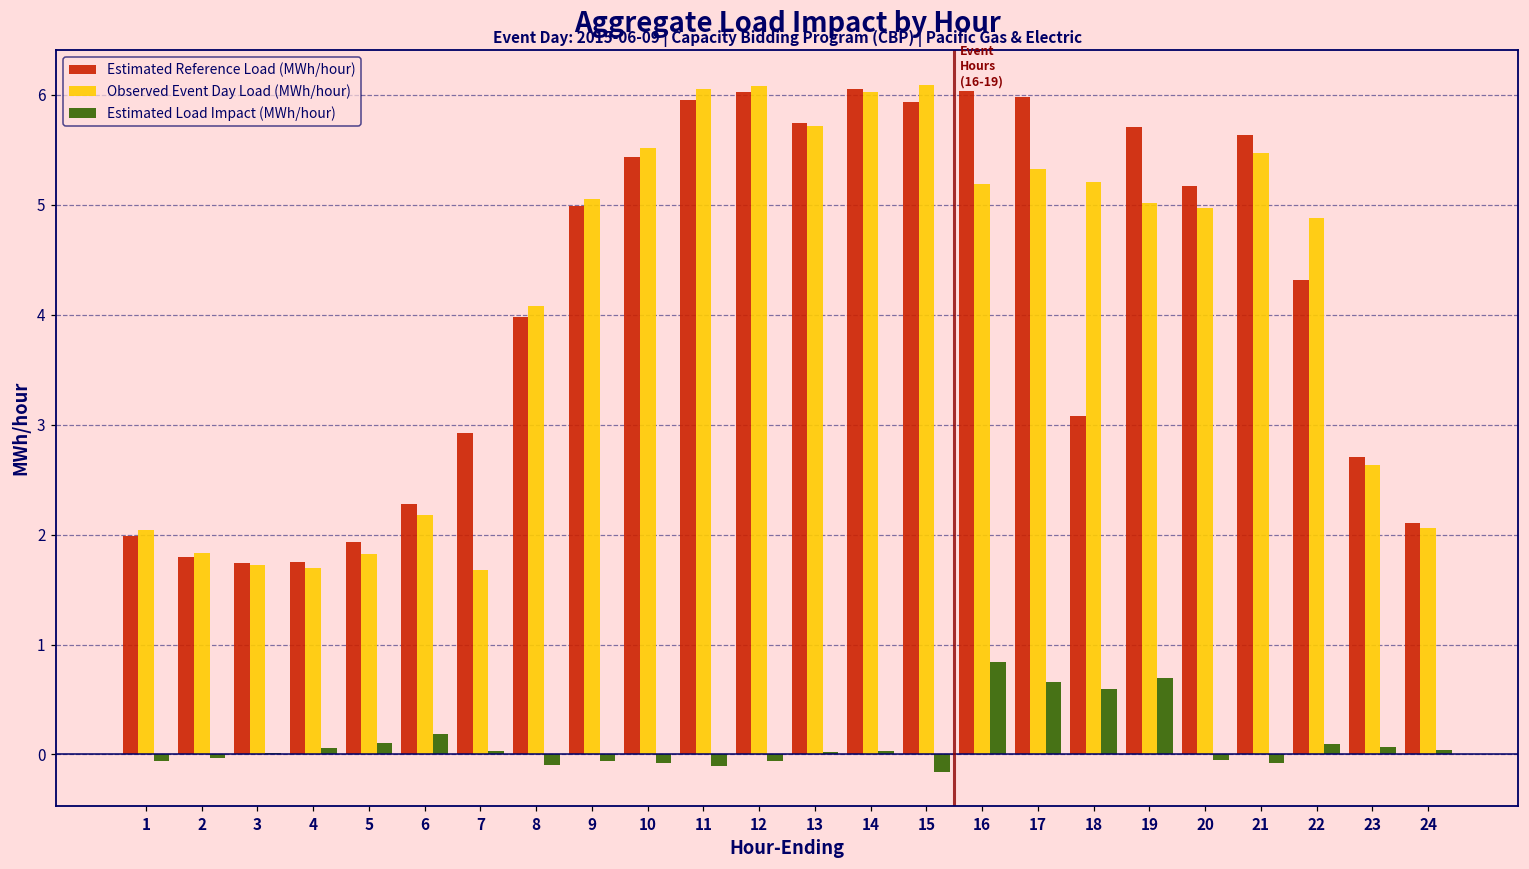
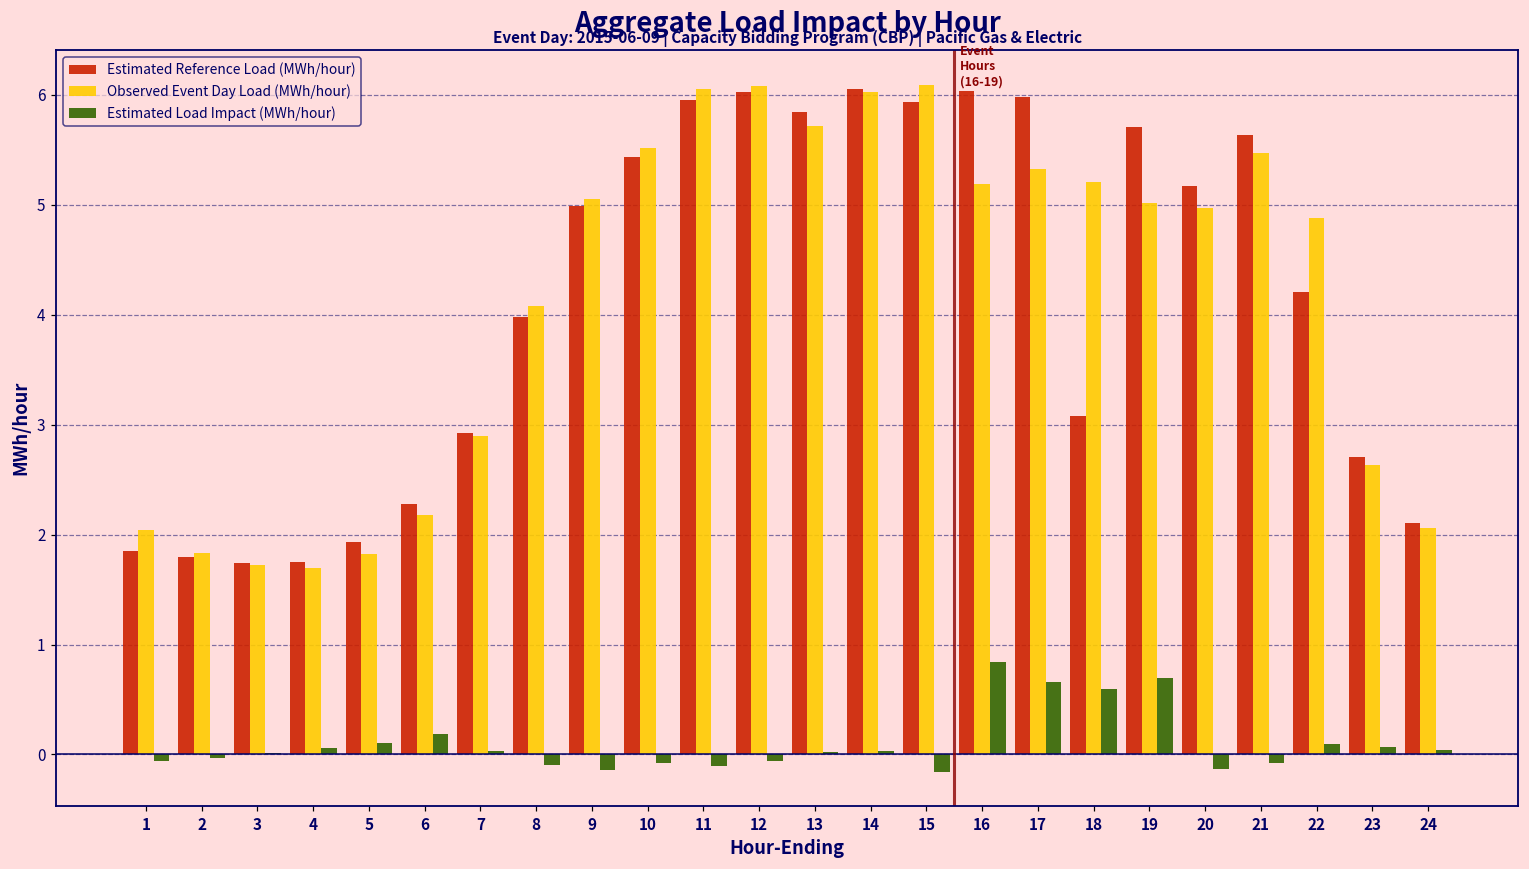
Estimated Reference Load (MWh/hour), 1: 2.0 -> 1.9
Observed Event Day Load (MWh/hour), 7: 1.7 -> 2.9
Estimated Load Impact (MWh/hour), 9: -0.06 -> -0.14
Estimated Reference Load (MWh/hour), 13: 5.7 -> 5.8
Estimated Load Impact (MWh/hour), 20: -0.05 -> -0.14
Estimated Reference Load (MWh/hour), 22: 4.3 -> 4.2
